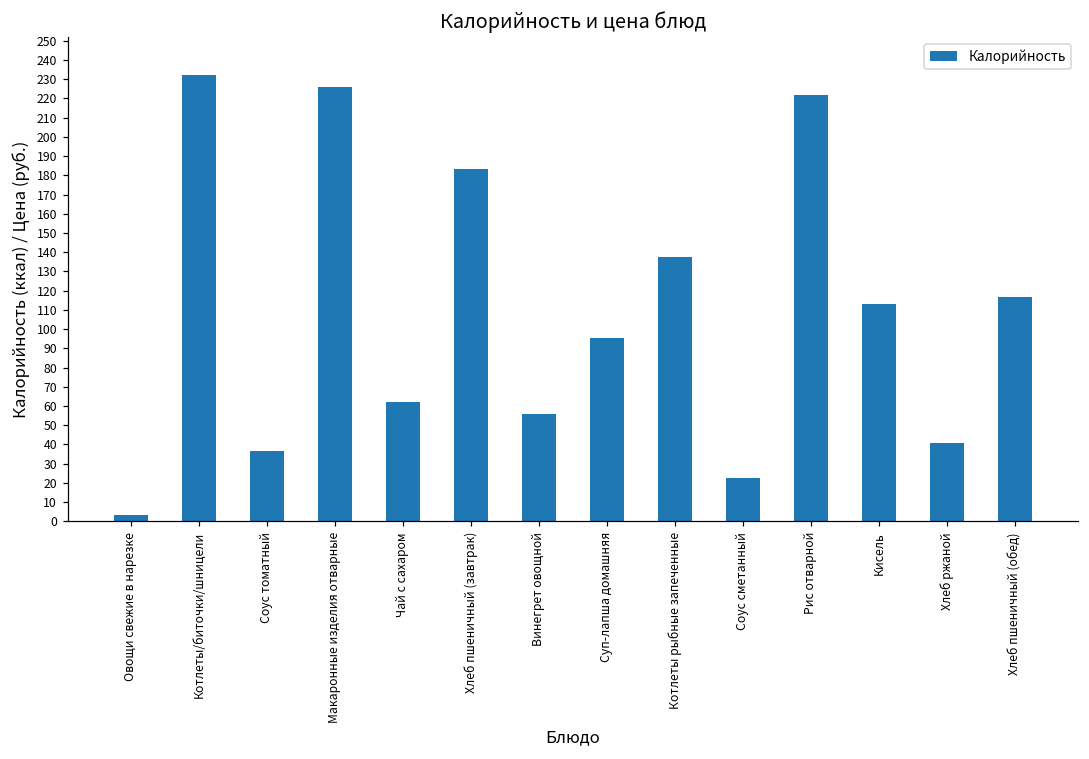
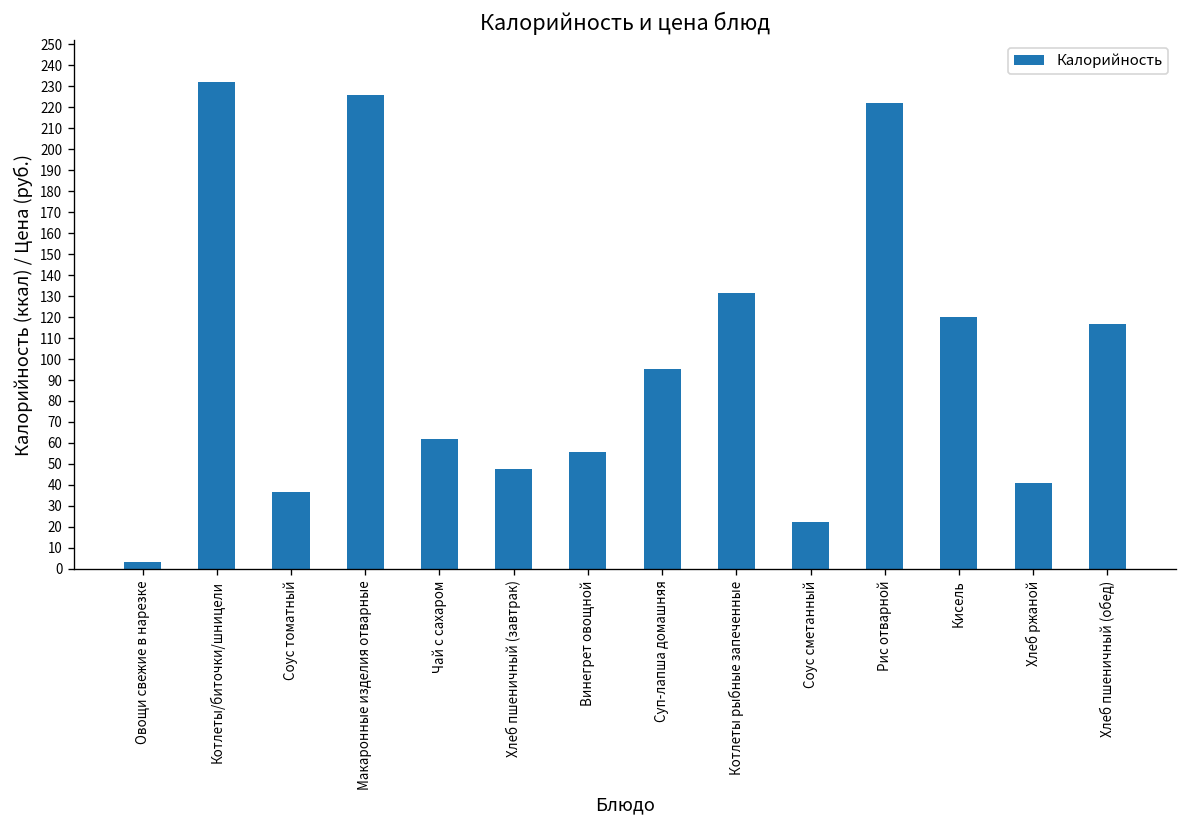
Хлеб пшеничный (завтрак): 183 -> 47
Котлеты рыбные запеченные: 137 -> 132
Кисель: 113 -> 120
